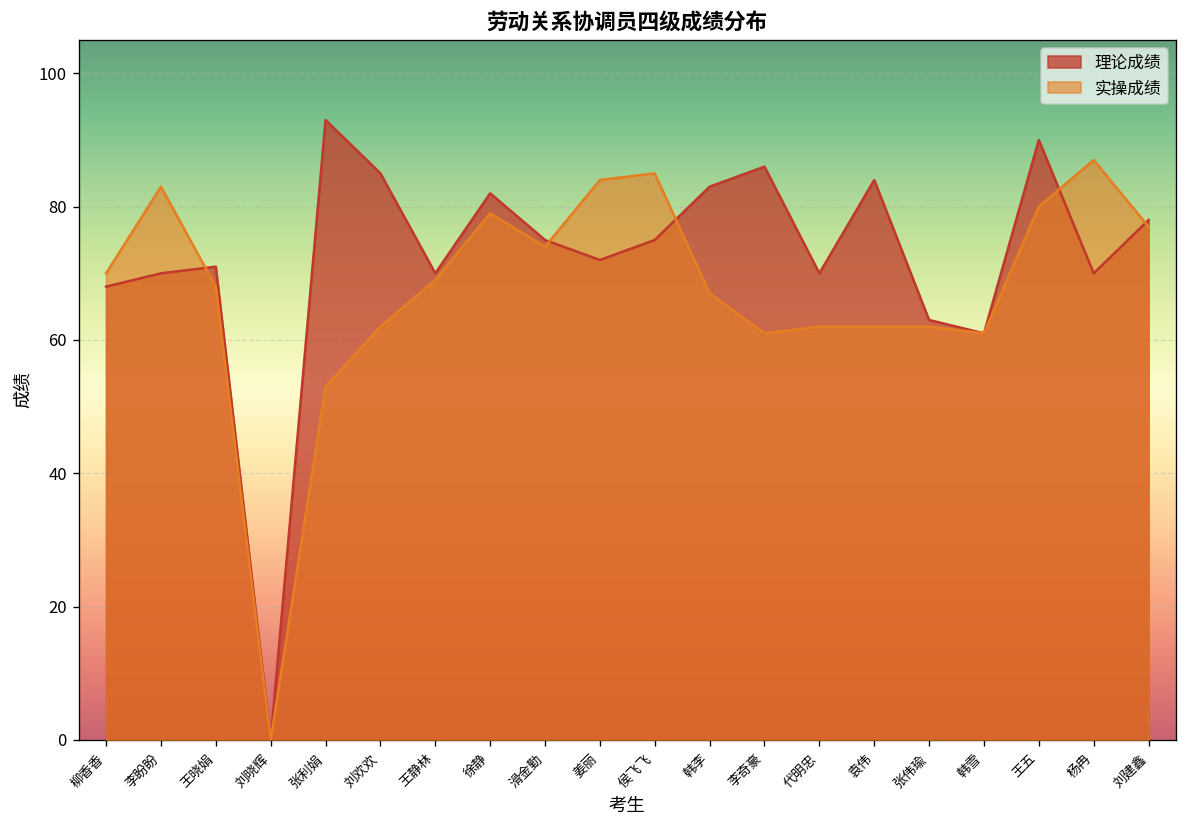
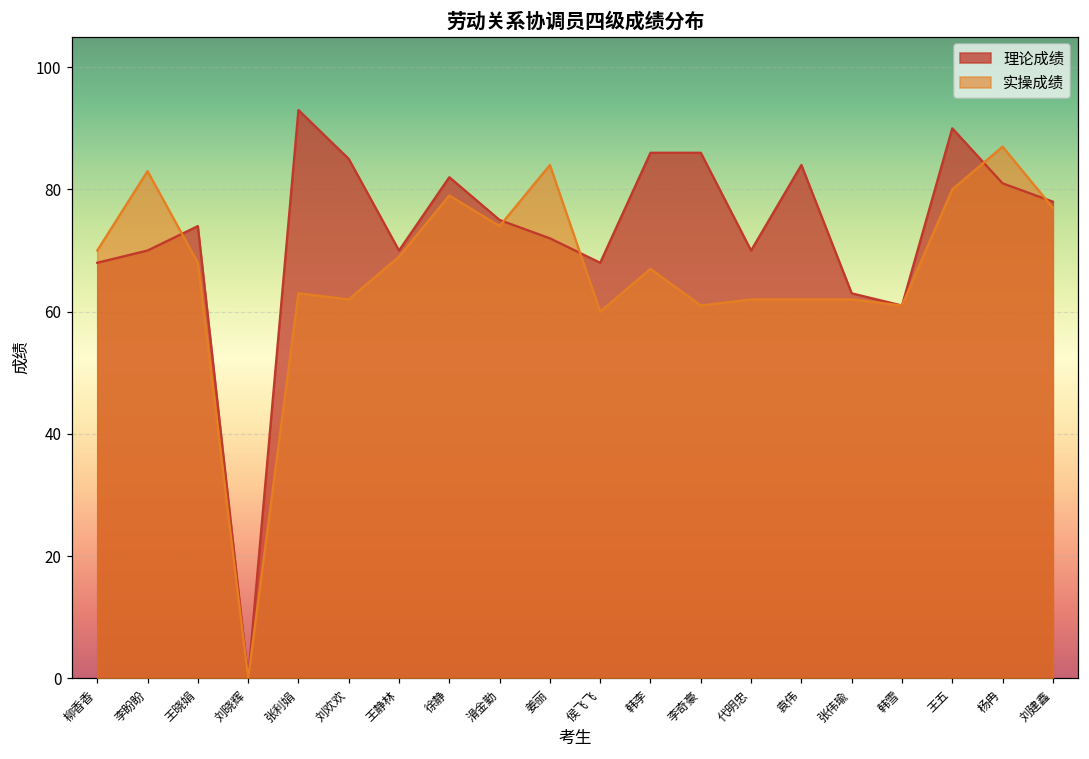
理论成绩, 王晓娟: 71 -> 74
实操成绩, 张利娟: 53 -> 63
理论成绩, 侯飞飞: 75 -> 68
实操成绩, 侯飞飞: 85 -> 60
理论成绩, 韩李: 83 -> 86
理论成绩, 杨冉: 70 -> 81
